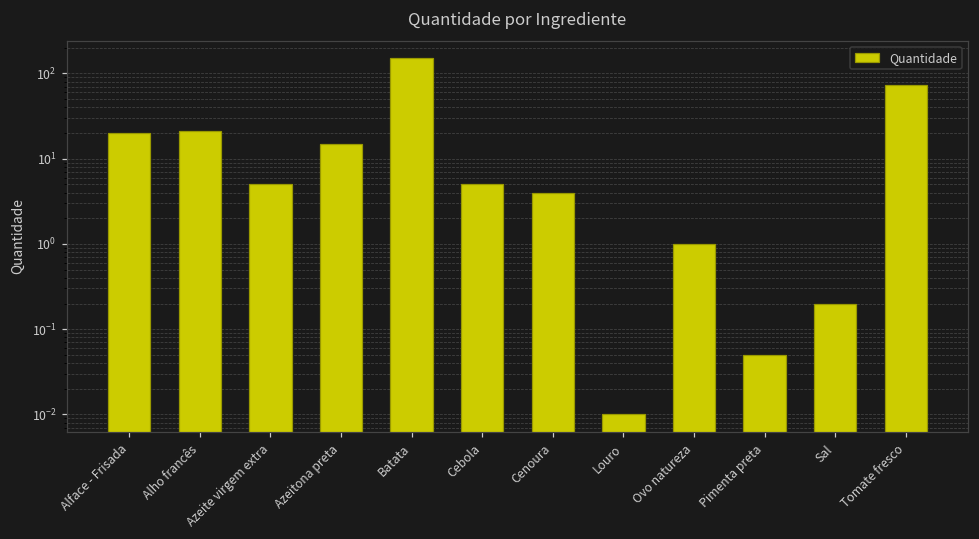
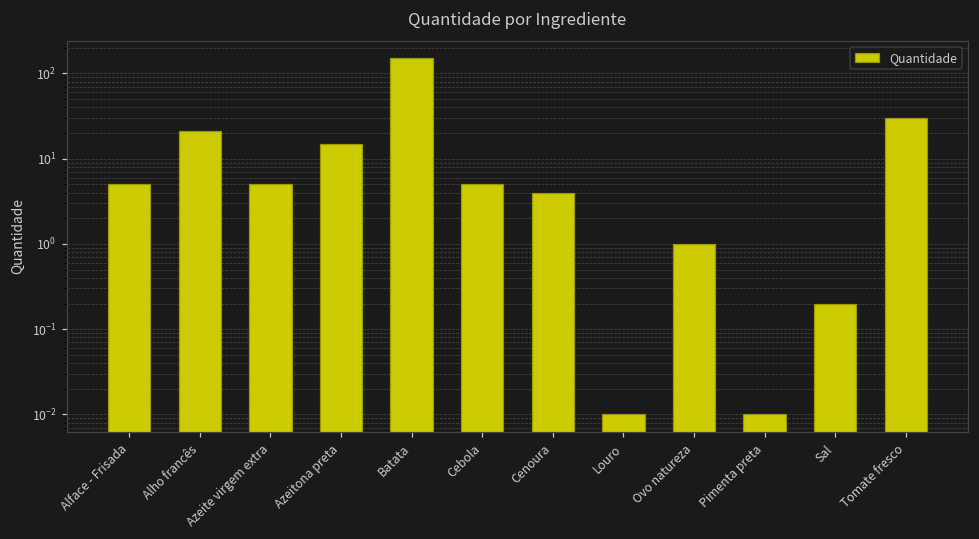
Alface - Frisada: 20 -> 5
Pimenta preta: 0.05 -> 0.01
Tomate fresco: 70 -> 30
